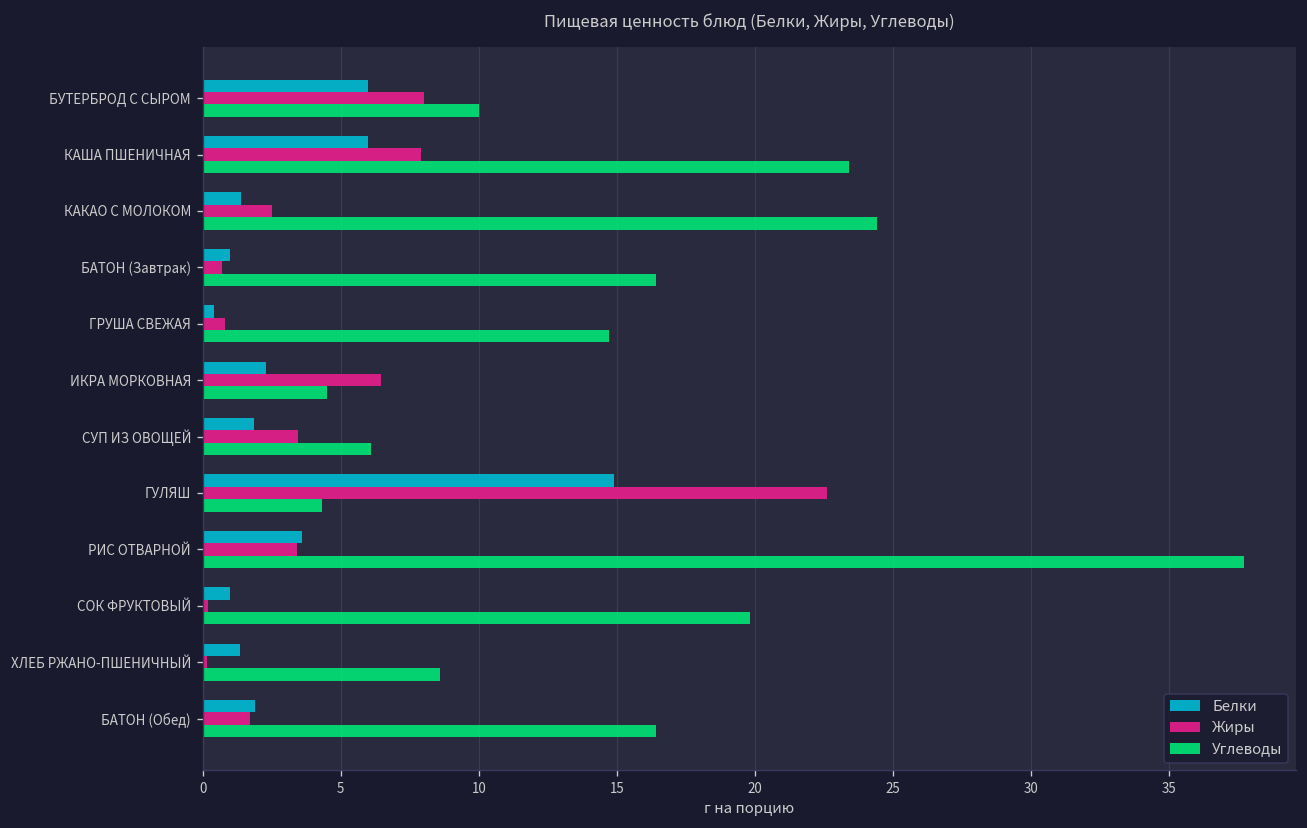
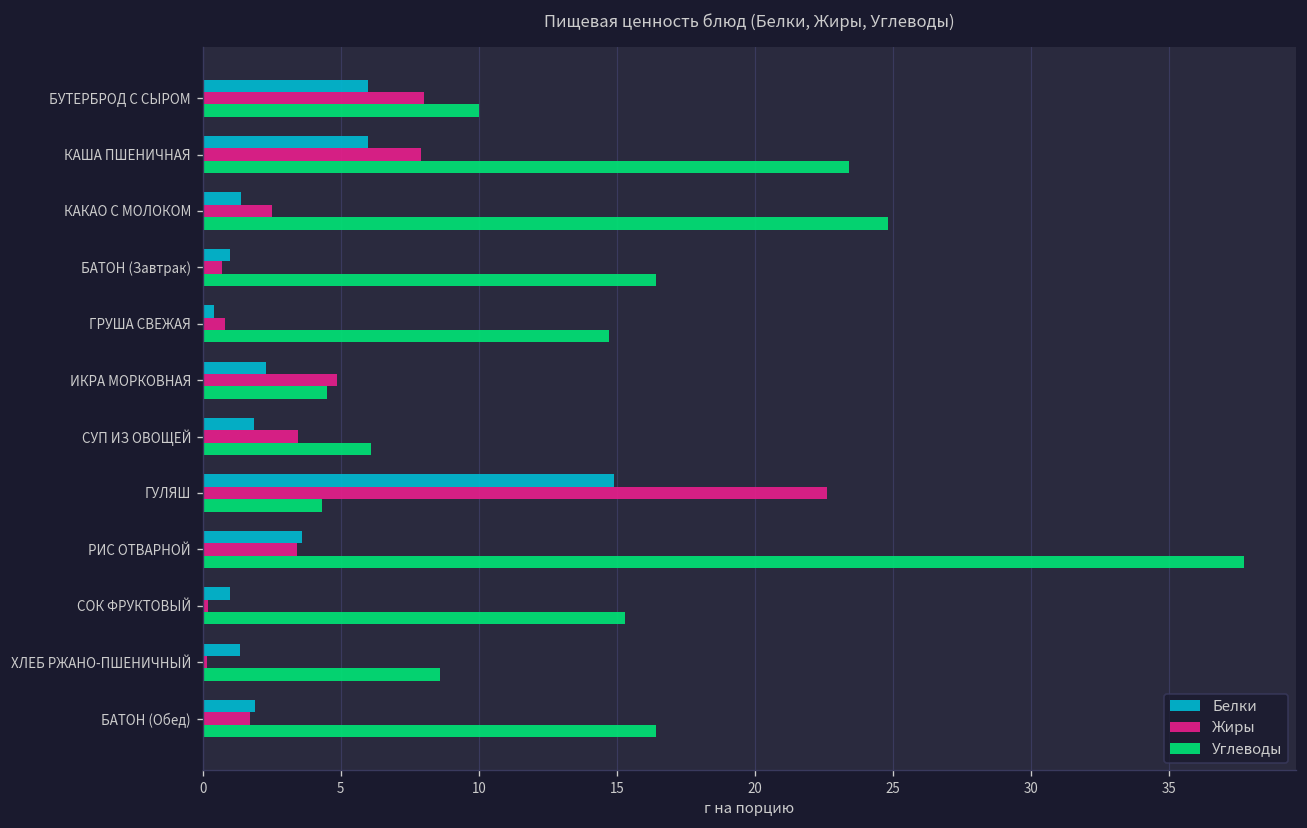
Углеводы, КАКАО С МОЛОКОМ: 24.4 -> 24.8
Жиры, ИКРА МОРКОВНАЯ: 6.5 -> 4.9
Углеводы, СОК ФРУКТОВЫЙ: 19.8 -> 15.3
